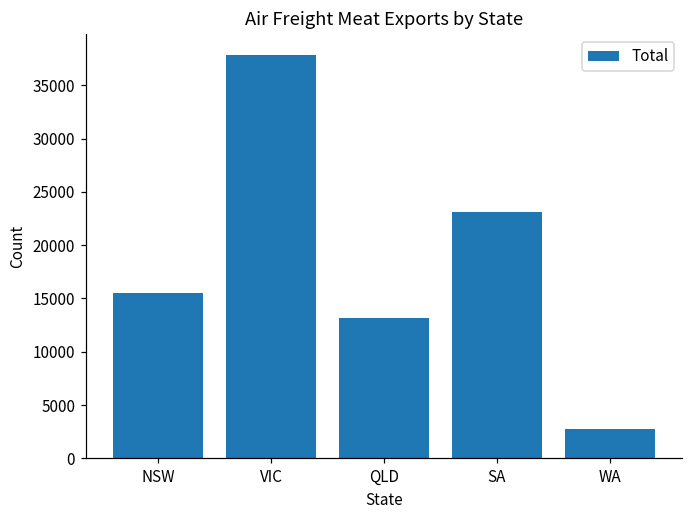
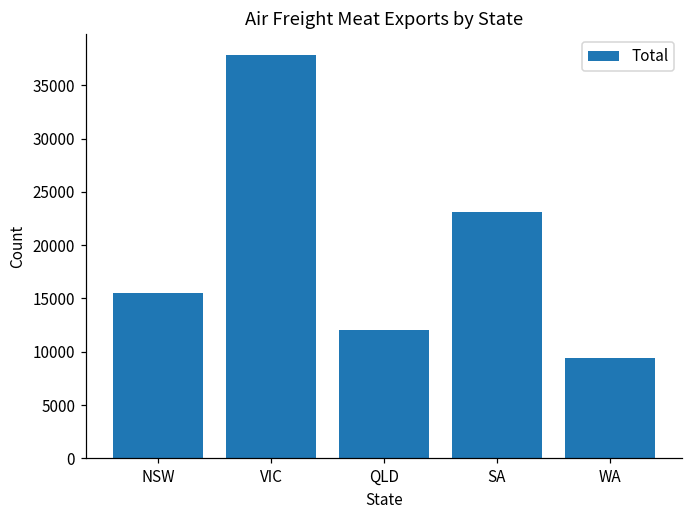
QLD: 13000 -> 12000
WA: 3000 -> 9000
